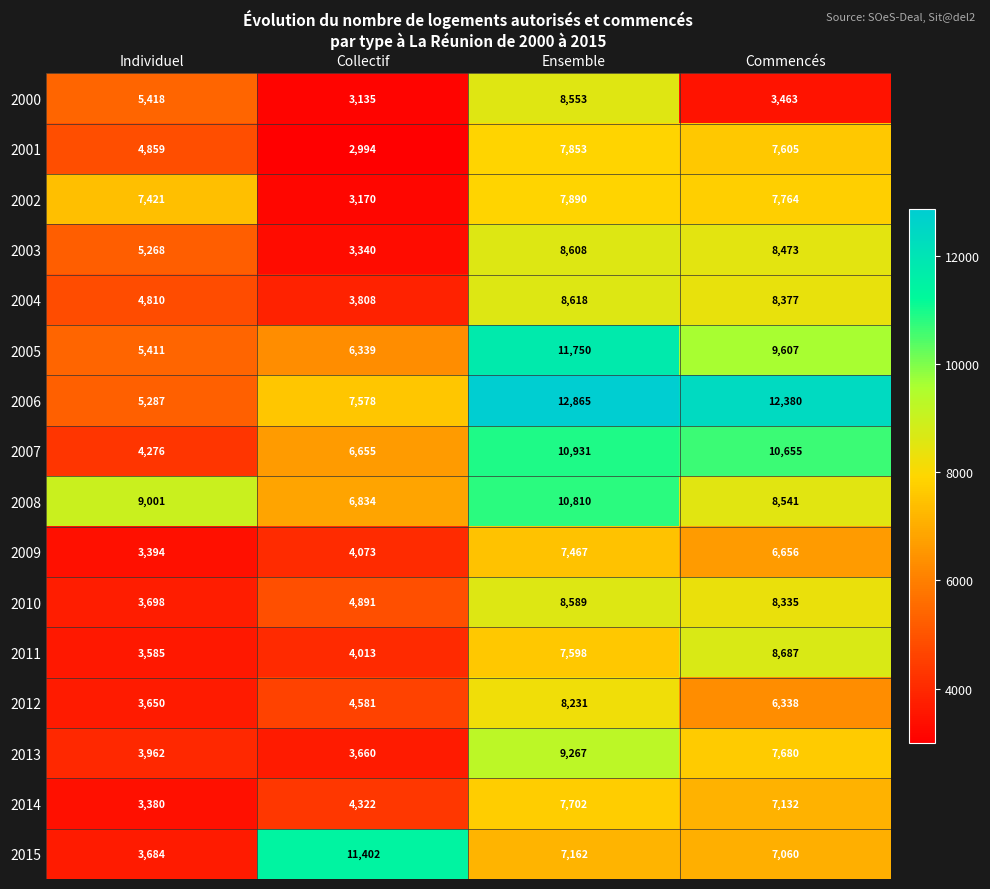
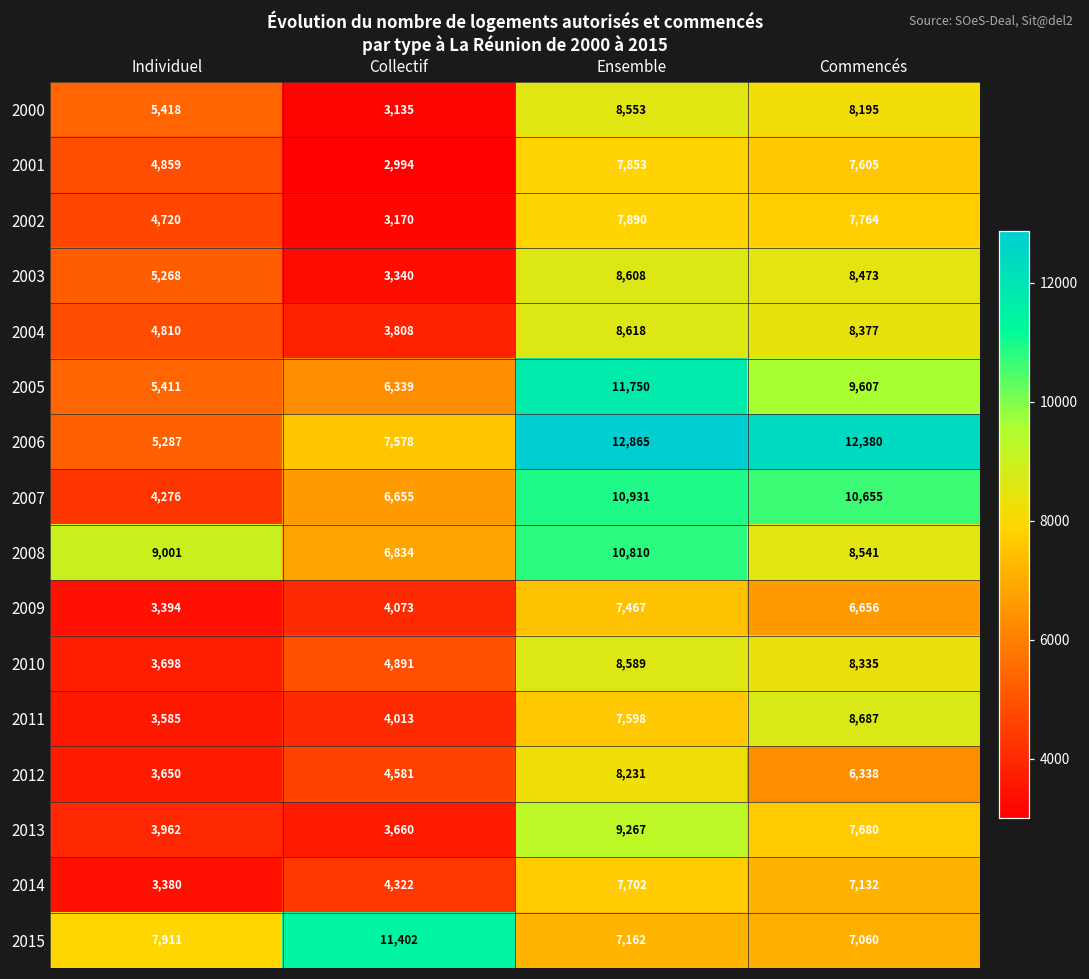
2000, Commencés: 3,463 -> 8,195
2002, Individuel: 7,421 -> 4,720
2015, Individuel: 3,684 -> 7,911
